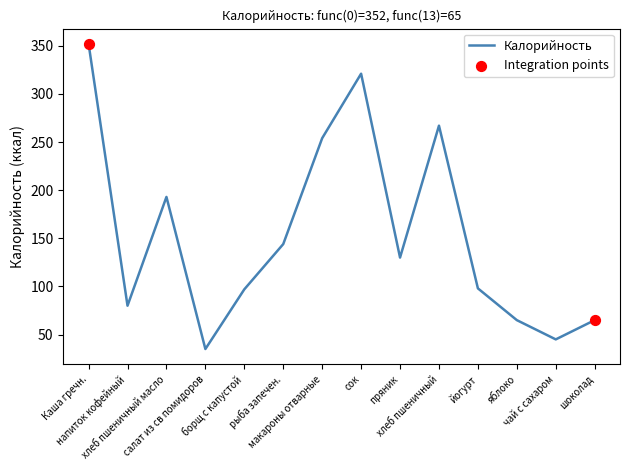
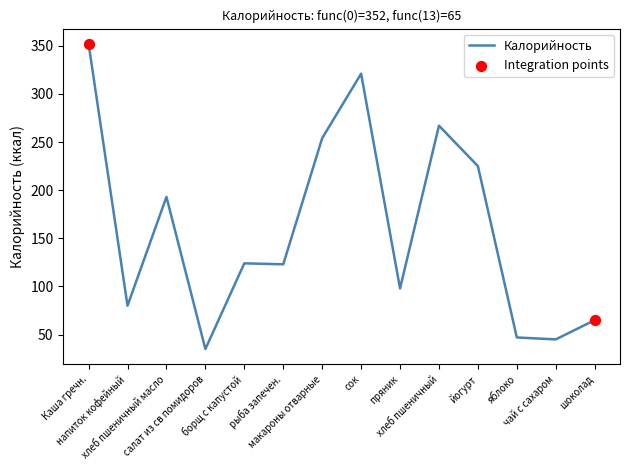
Калорийность, борщ с капустой: 100 -> 120
Калорийность, рыба запечен.: 140 -> 120
Калорийность, пряник: 130 -> 100
Калорийность, йогурт: 100 -> 230
Калорийность, яблоко: 70 -> 50
